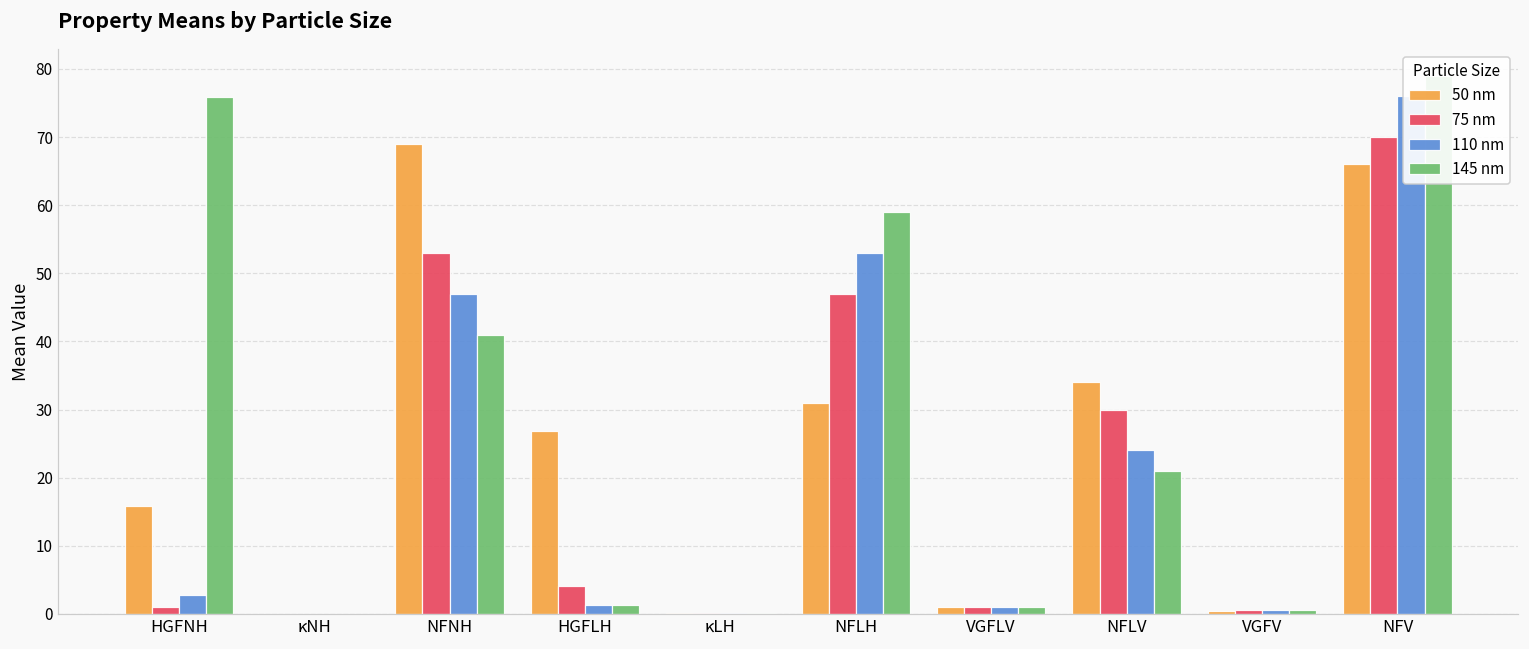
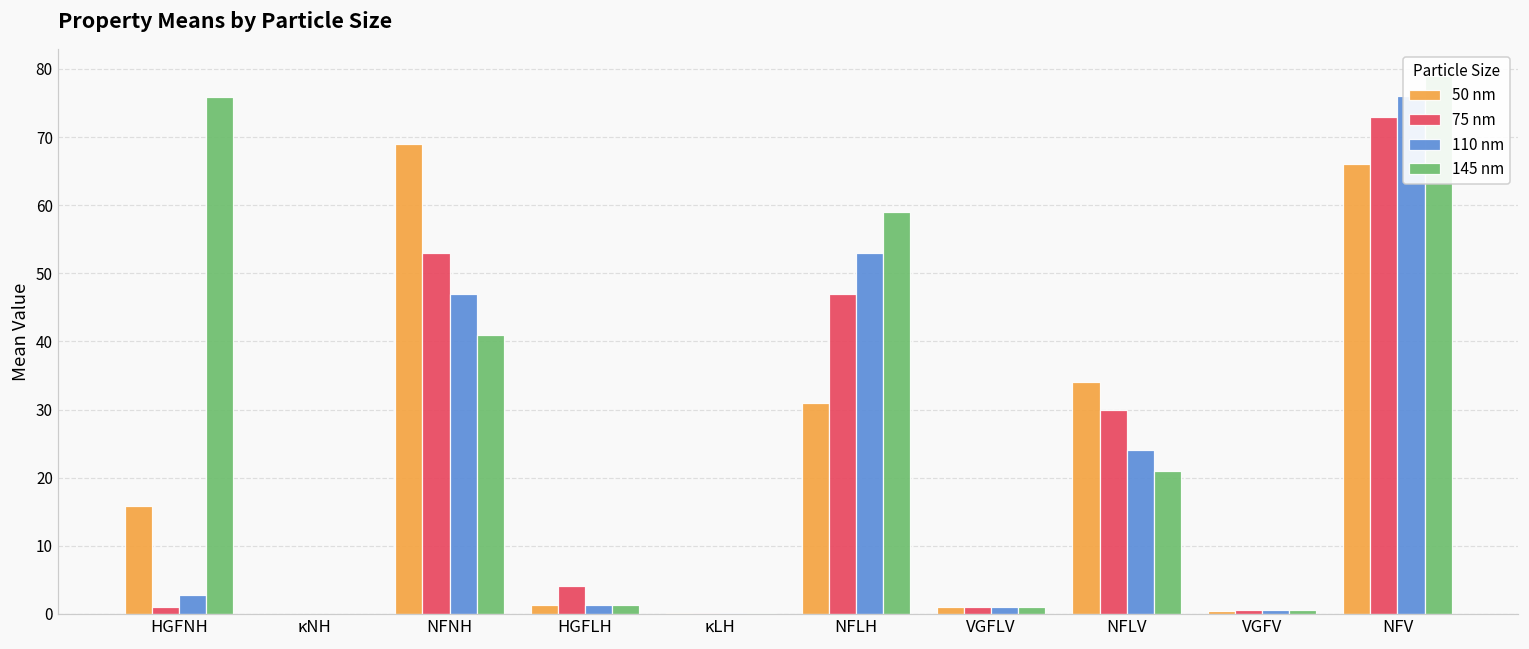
50 nm, HGFLH: 27 -> 1
75 nm, NFV: 70 -> 73
